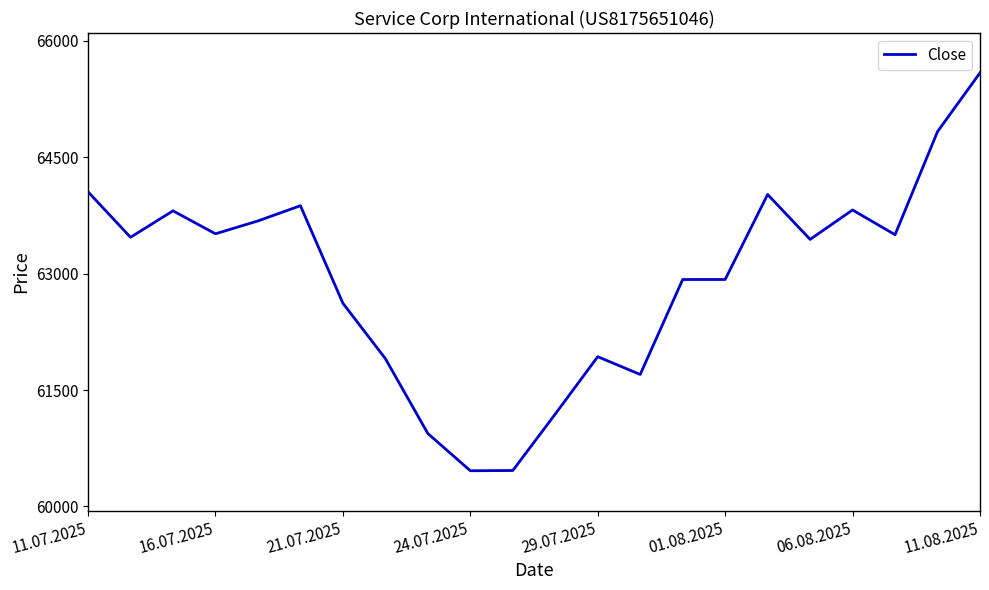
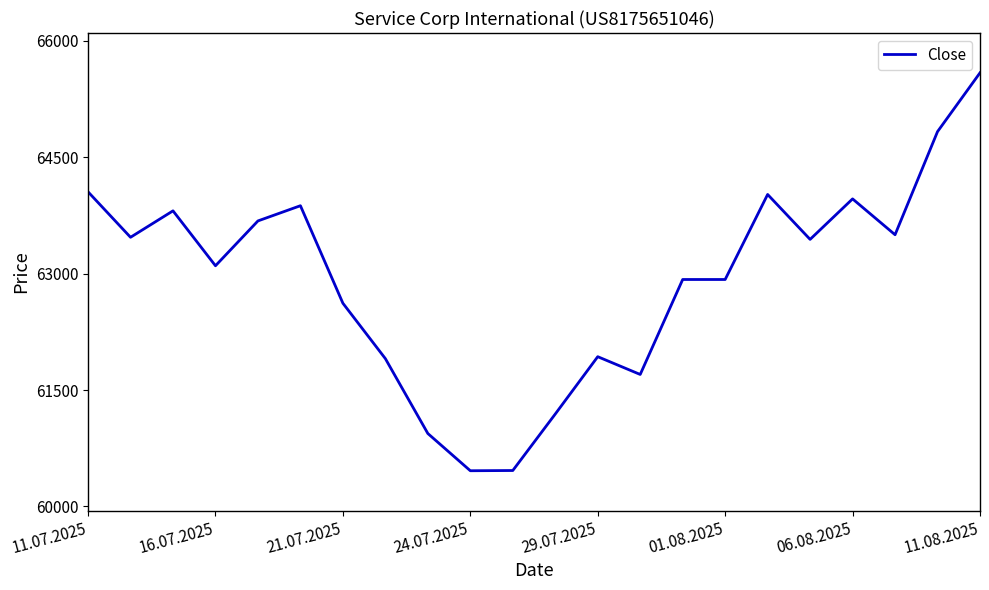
16.07.2025: 63500 -> 63100
06.08.2025: 63800 -> 64000
